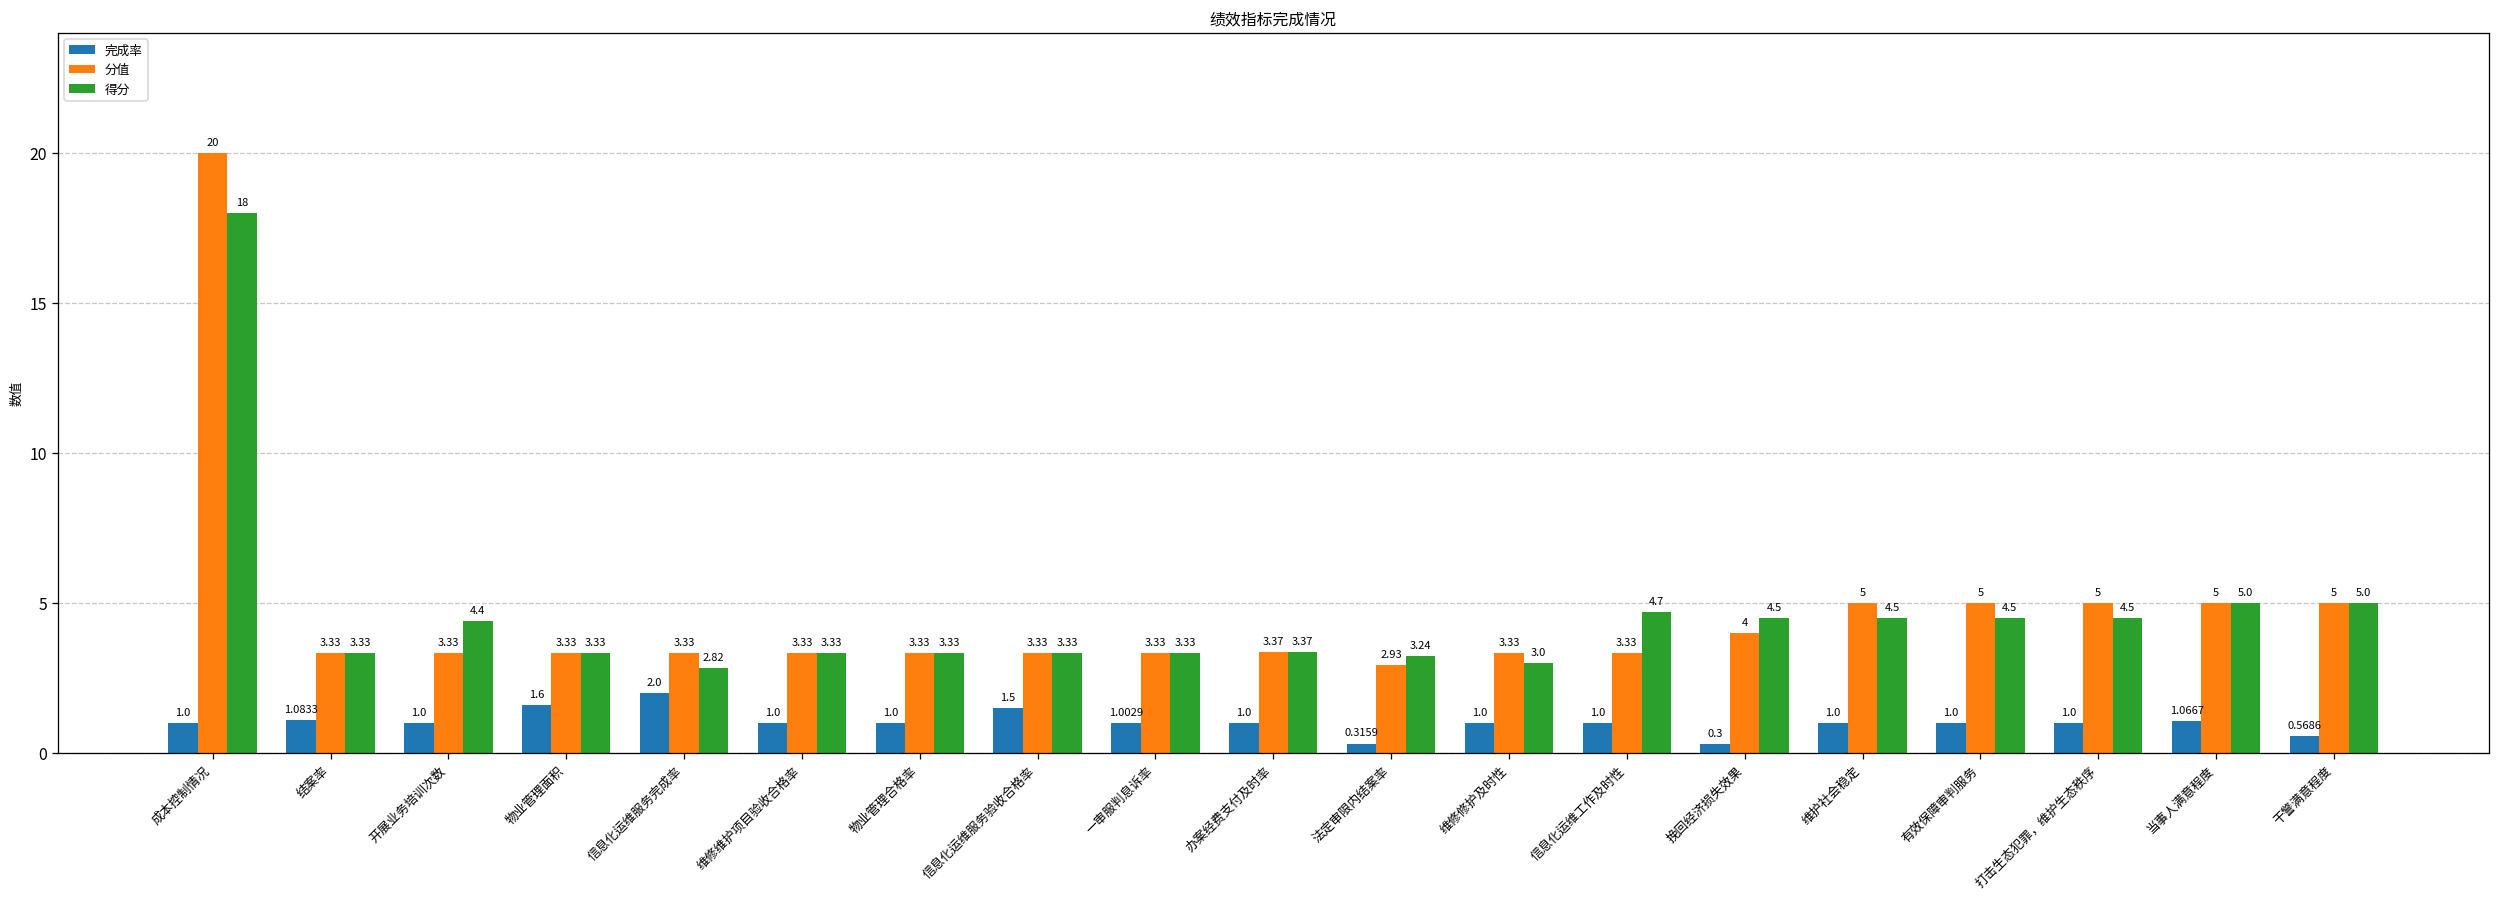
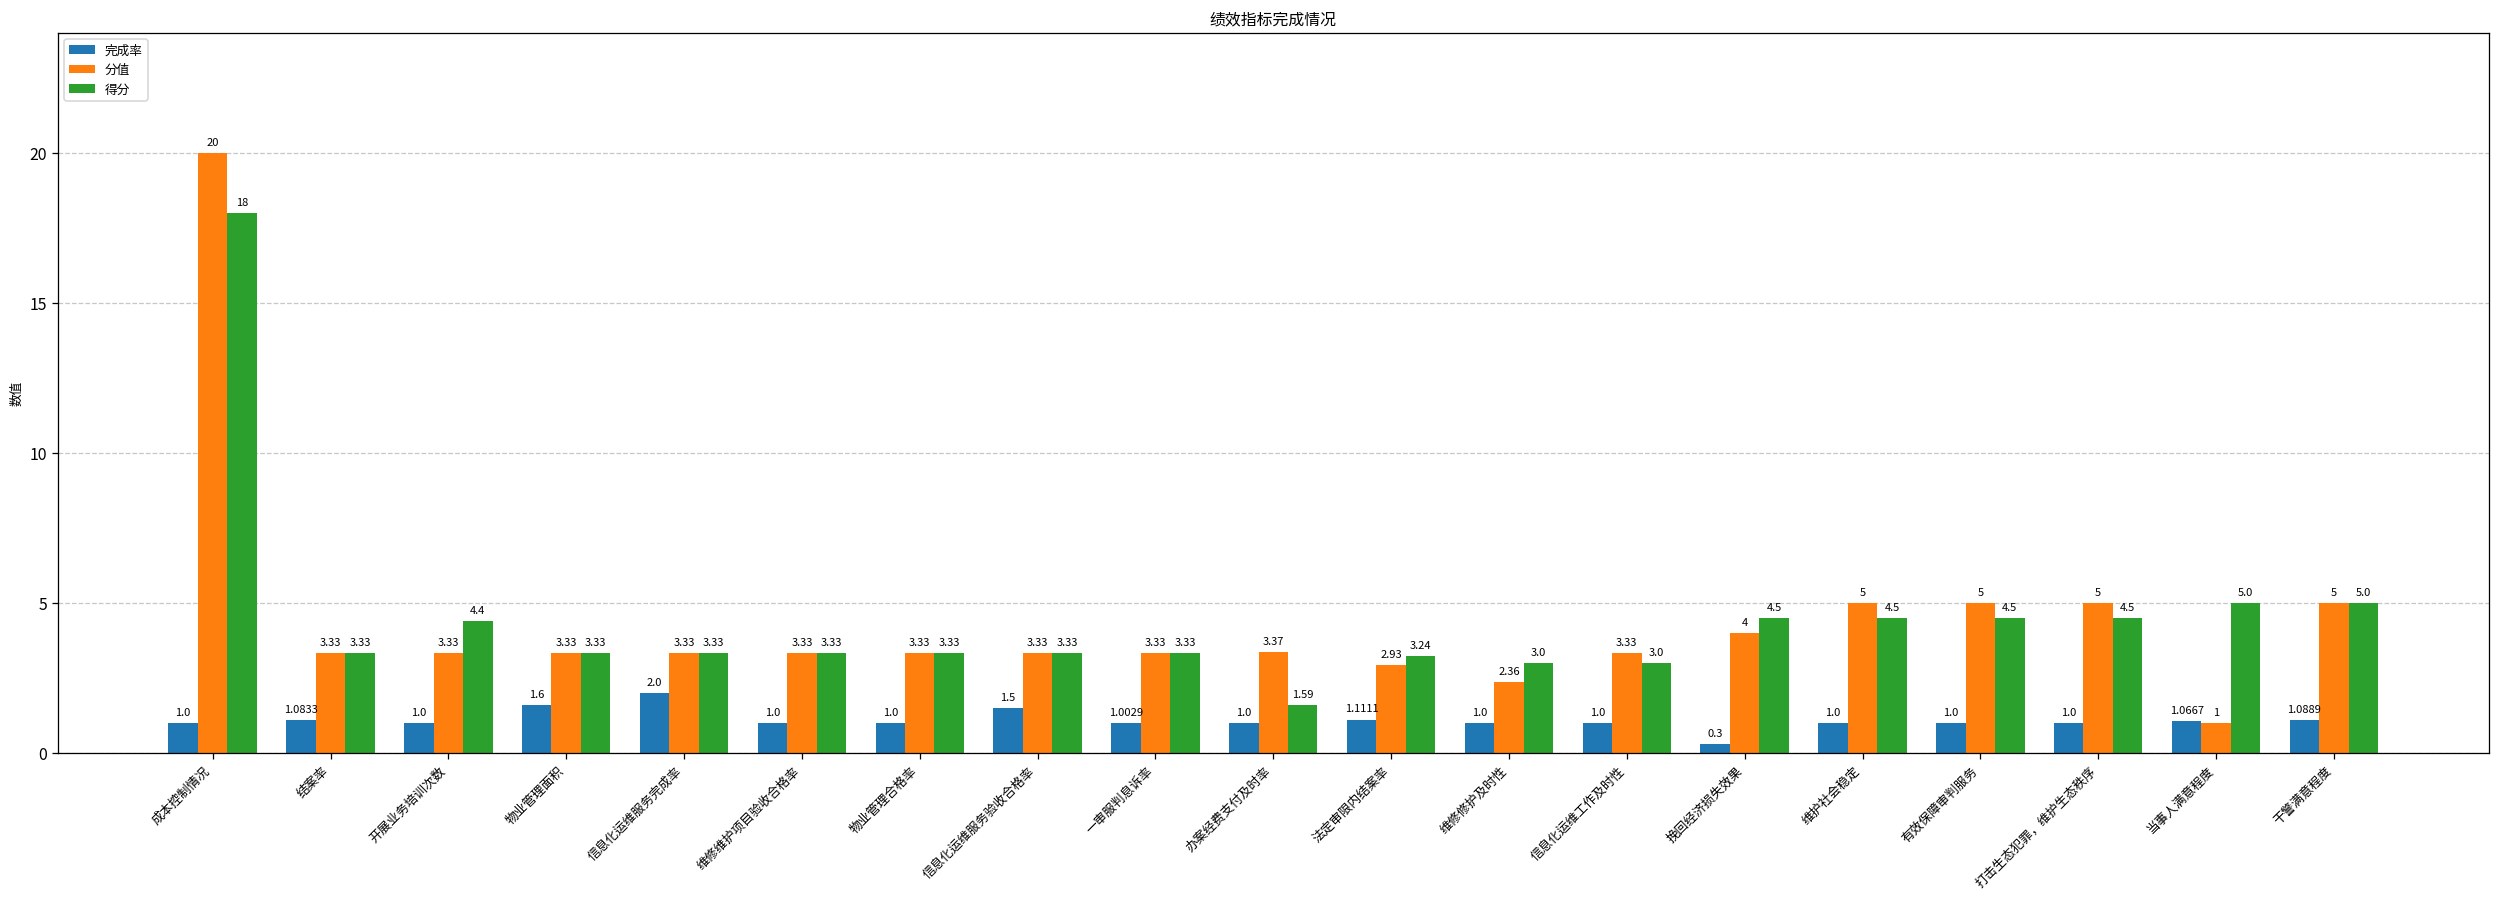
得分, 信息化运维服务完成率: 2.82 -> 3.33
得分, 办案经费支付及时率: 3.37 -> 1.59
完成率, 法定审限内结案率: 0.3159 -> 1.1111
分值, 维修修护及时性: 3.33 -> 2.36
得分, 信息化运维工作及时性: 4.7 -> 3.0
分值, 当事人满意程度: 5 -> 1
完成率, 干警满意程度: 0.5686 -> 1.0889
